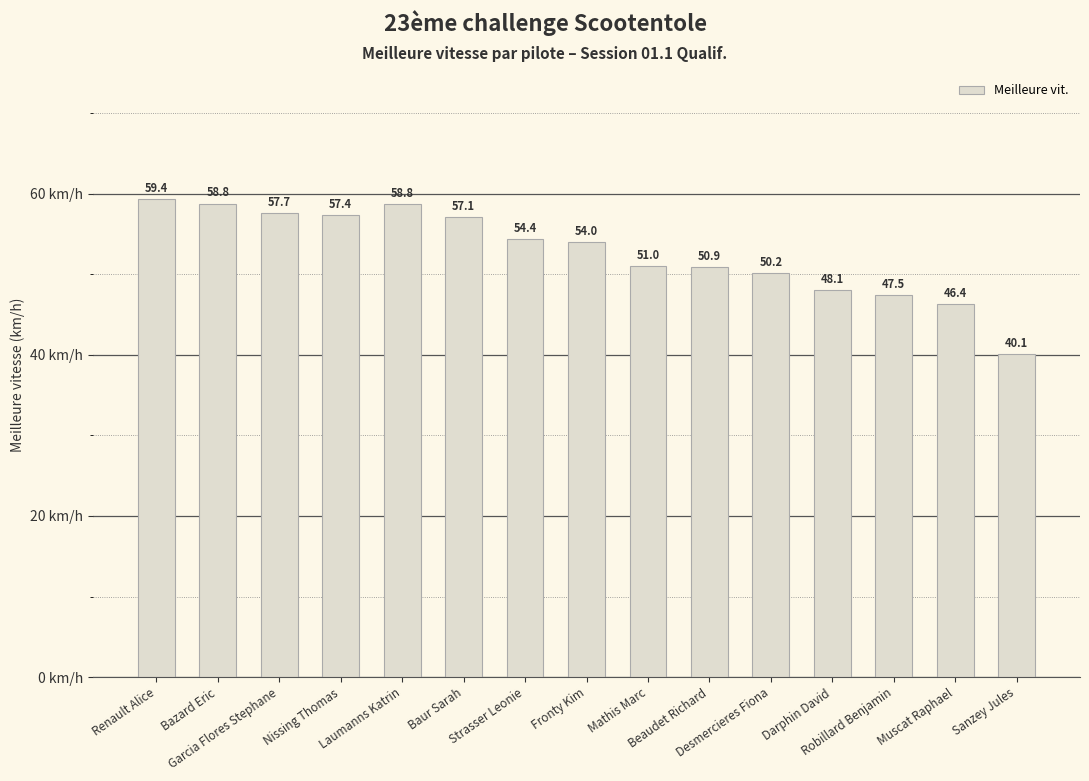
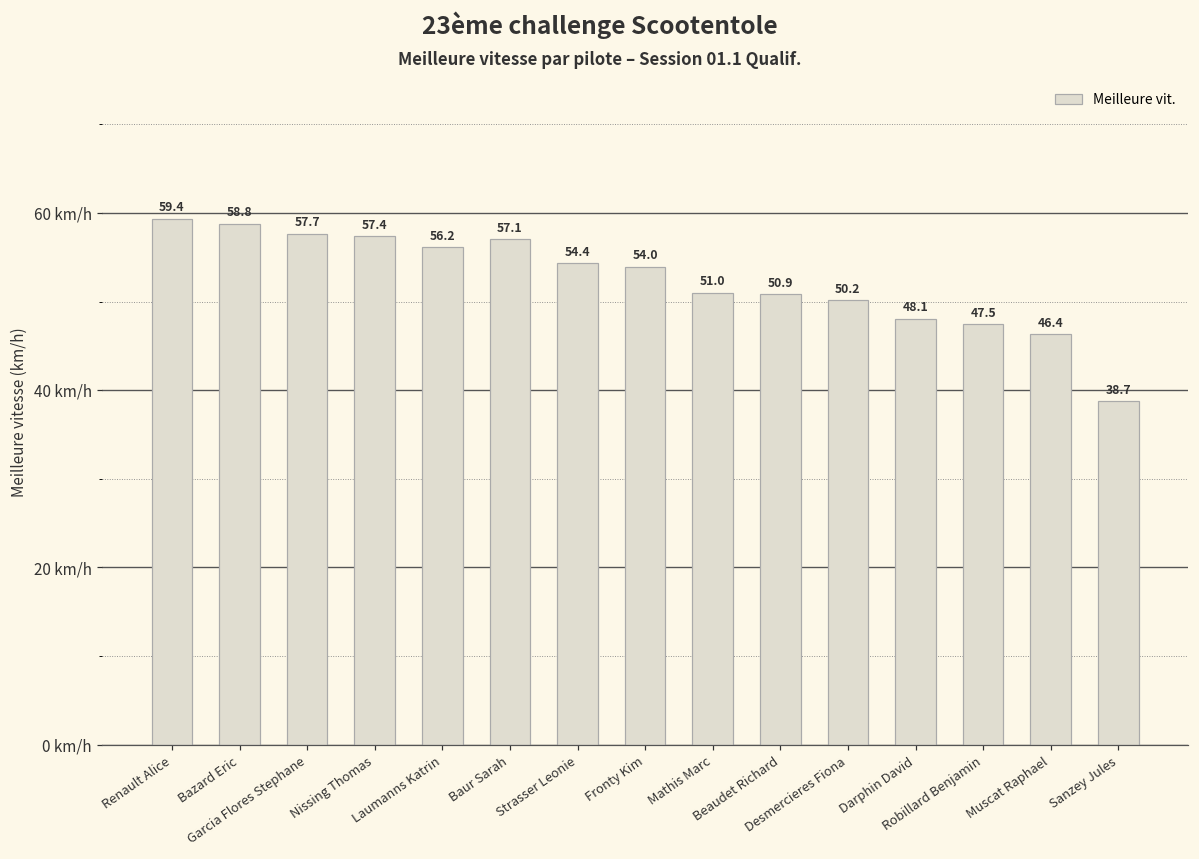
Laumanns Katrin: 58.8 -> 56.2
Sanzey Jules: 40.1 -> 38.7
